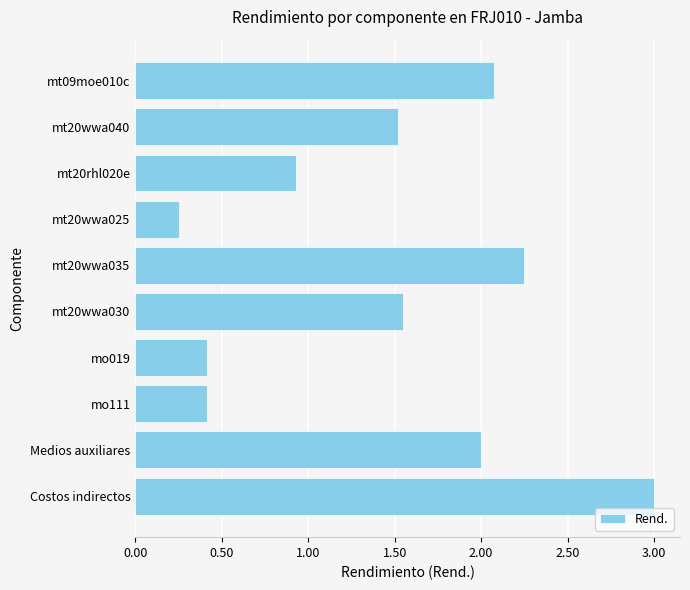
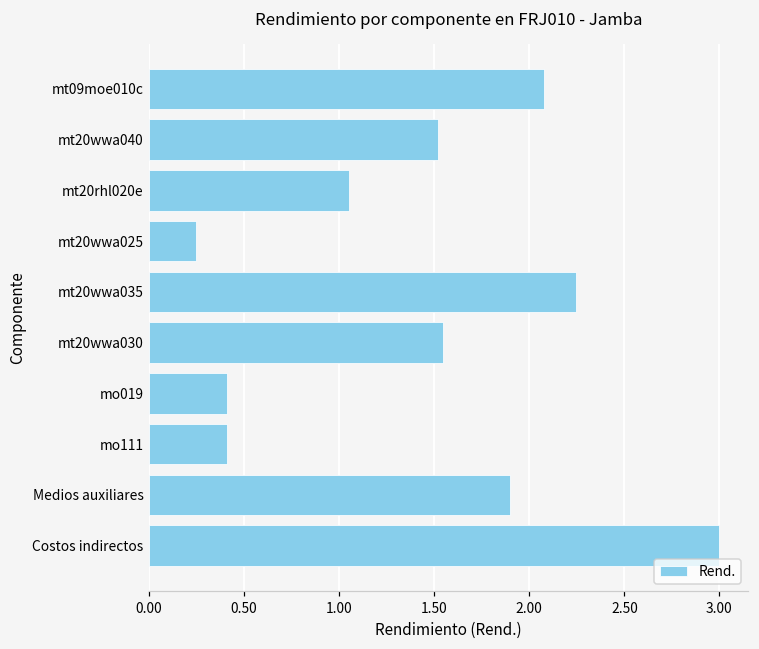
mt20rhl020e: 0.93 -> 1.05
Medios auxiliares: 2.0 -> 1.9
